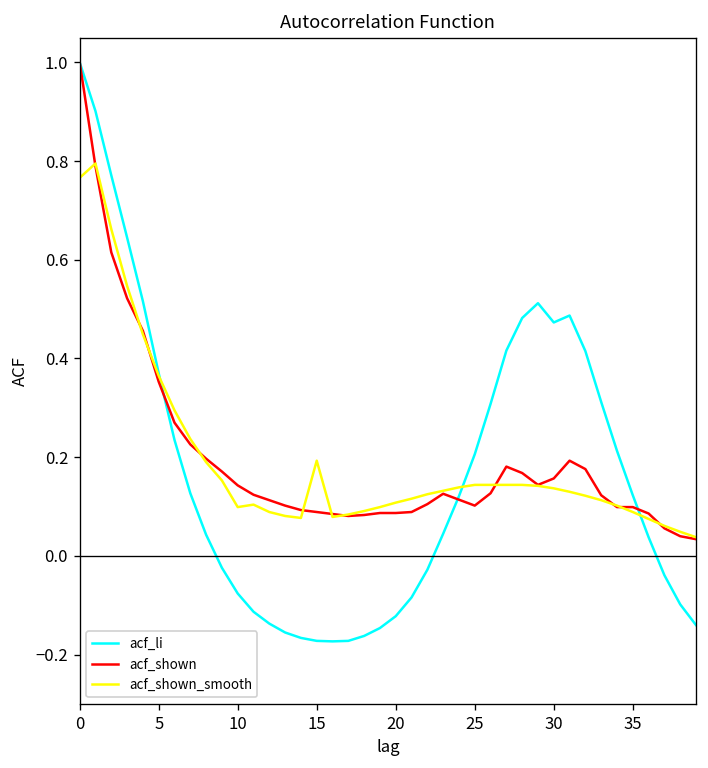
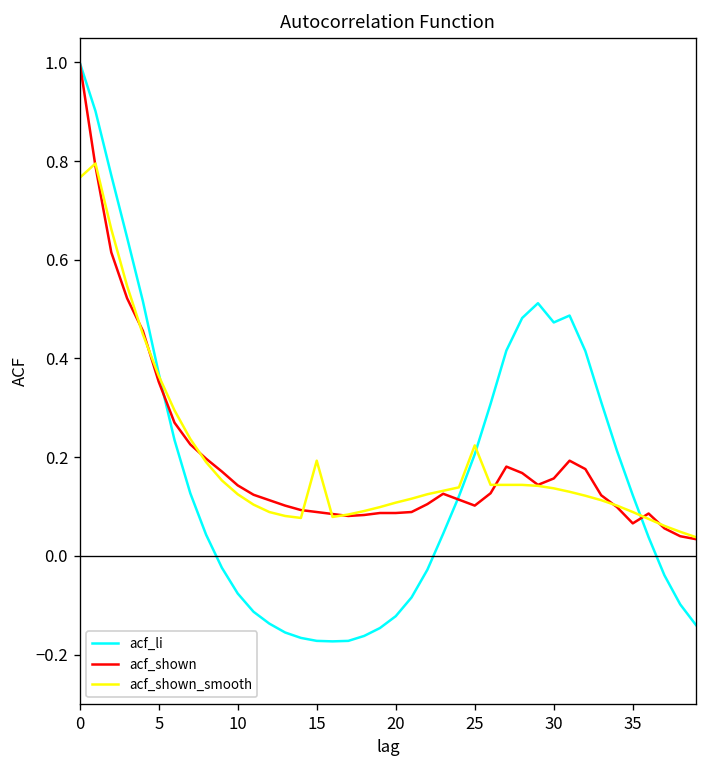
acf_shown_smooth, 10: 0.10 -> 0.13
acf_shown_smooth, 25: 0.14 -> 0.22
acf_shown, 35: 0.10 -> 0.07
